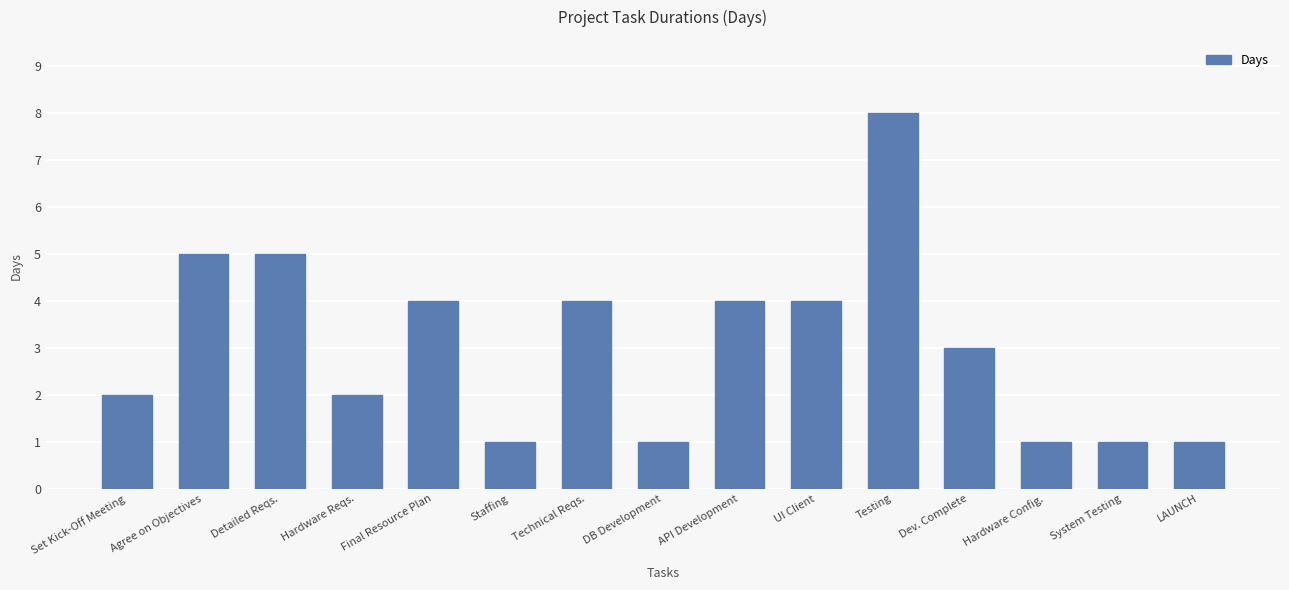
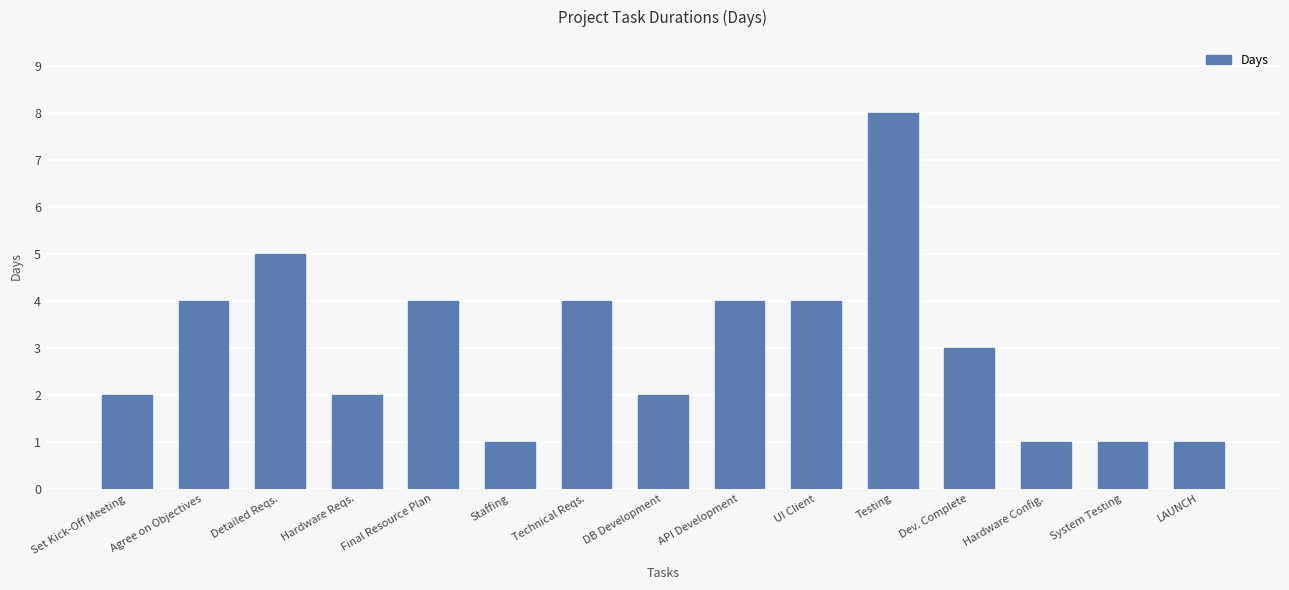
Agree on Objectives: 5 -> 4
DB Development: 1 -> 2
